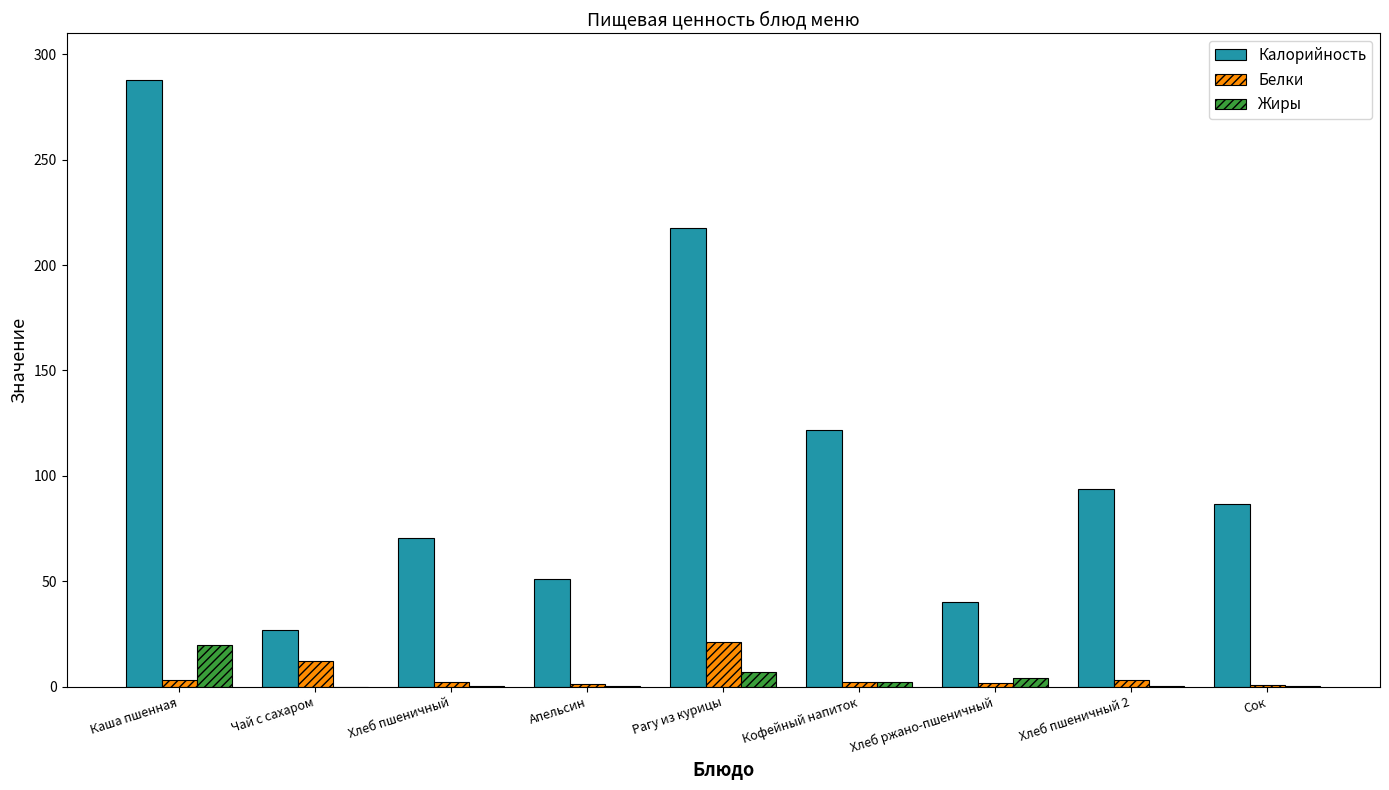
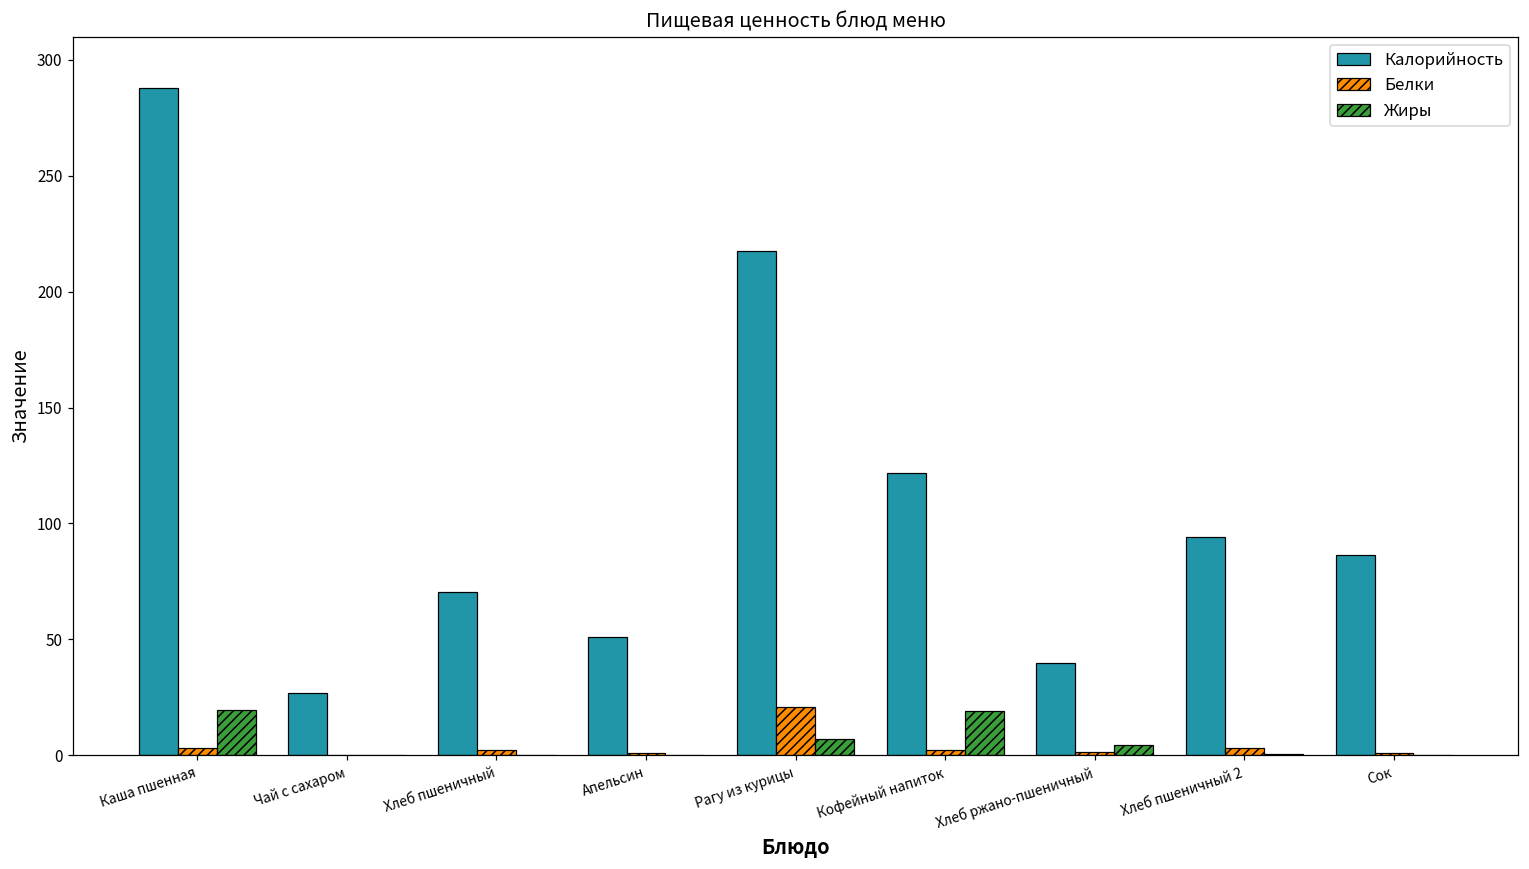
Белки, Чай с сахаром: 12 -> 0
Жиры, Кофейный напиток: 2 -> 19
